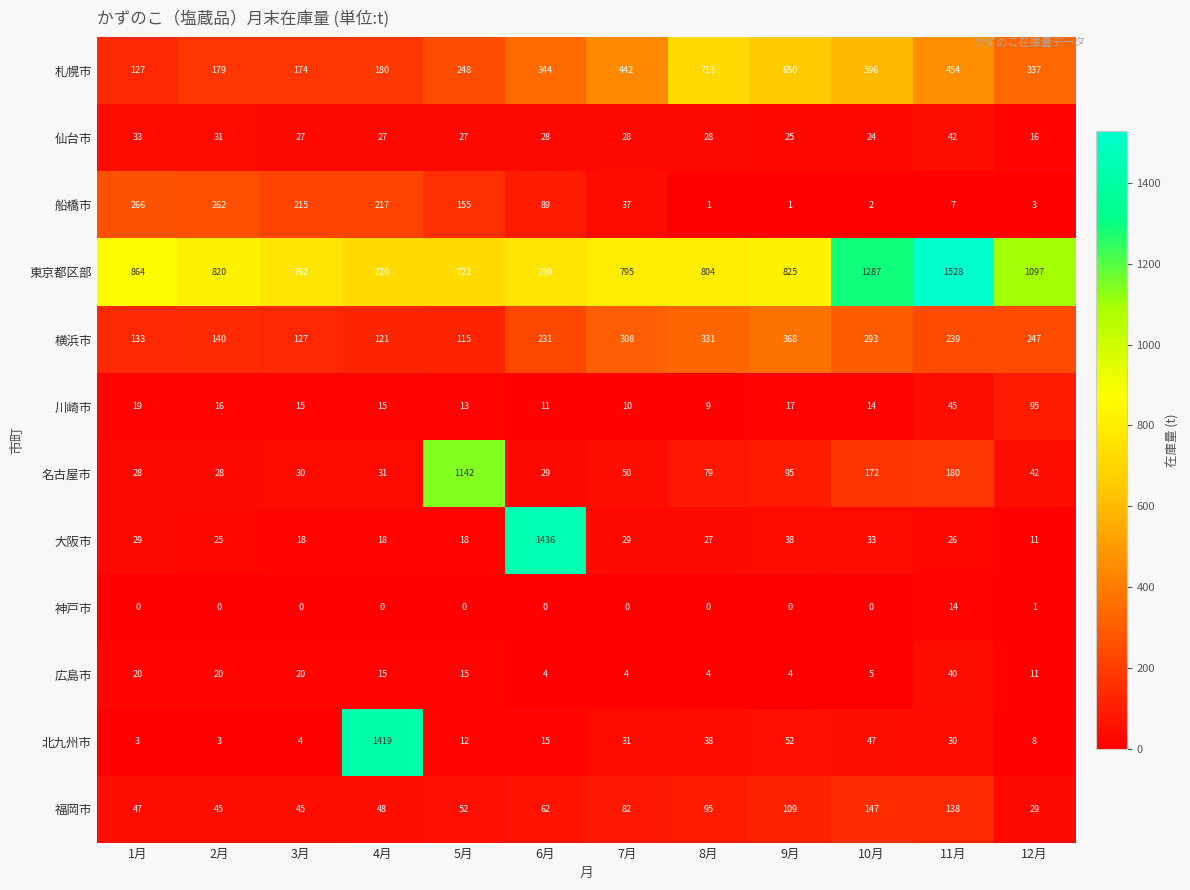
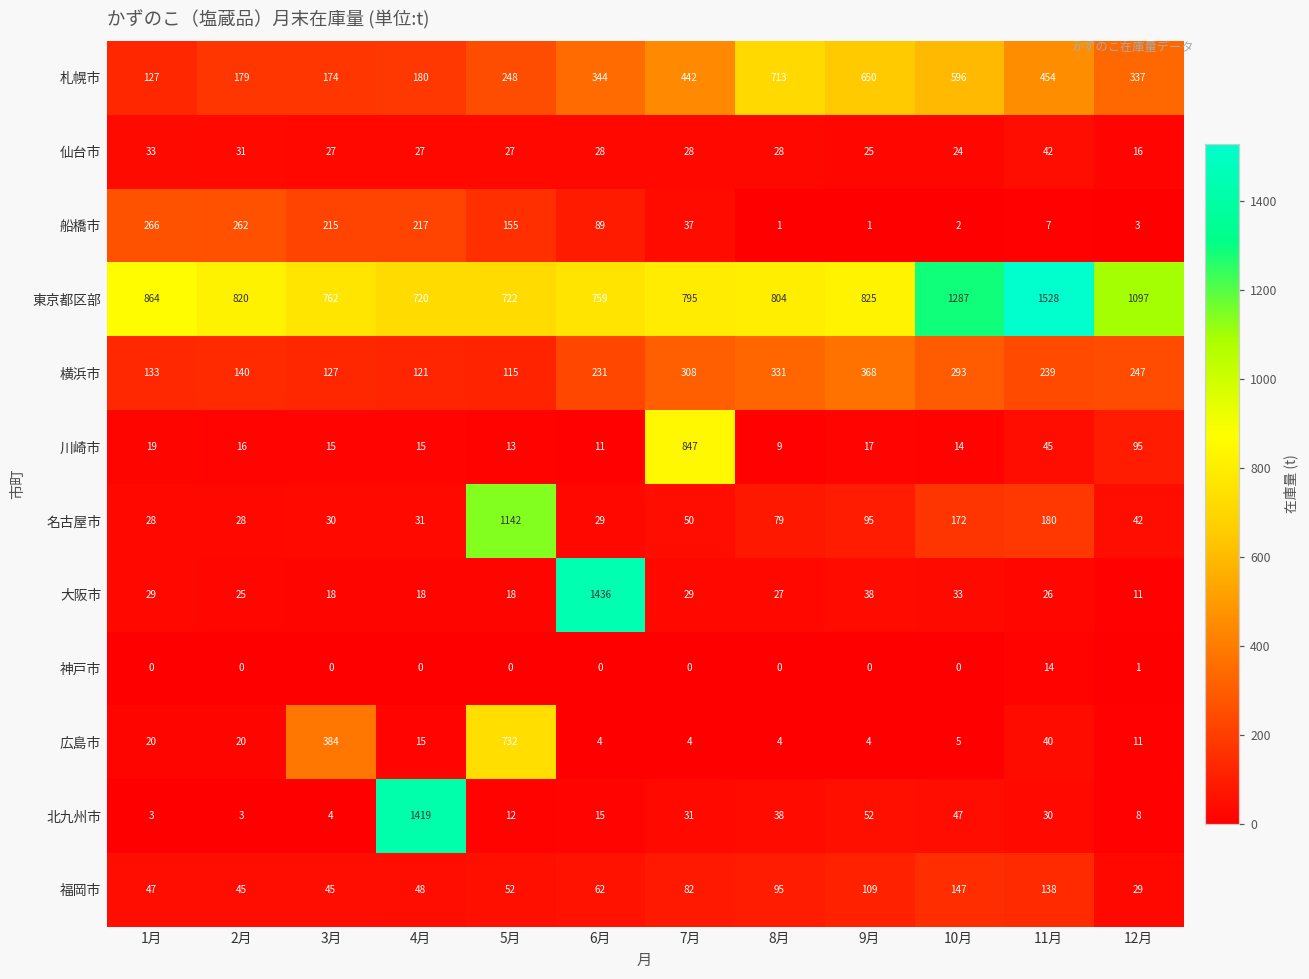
川崎市, 7月: 10 -> 847
広島市, 3月: 20 -> 384
広島市, 5月: 15 -> 732
